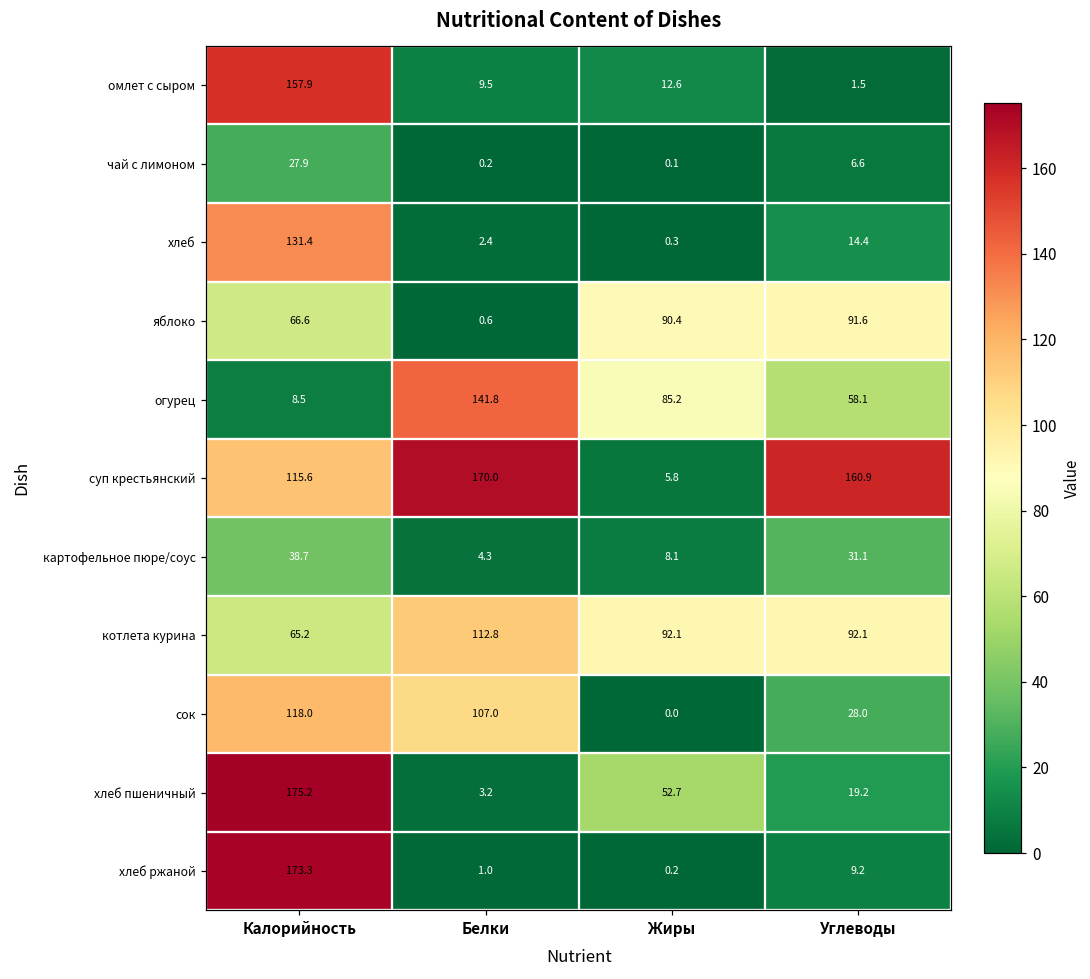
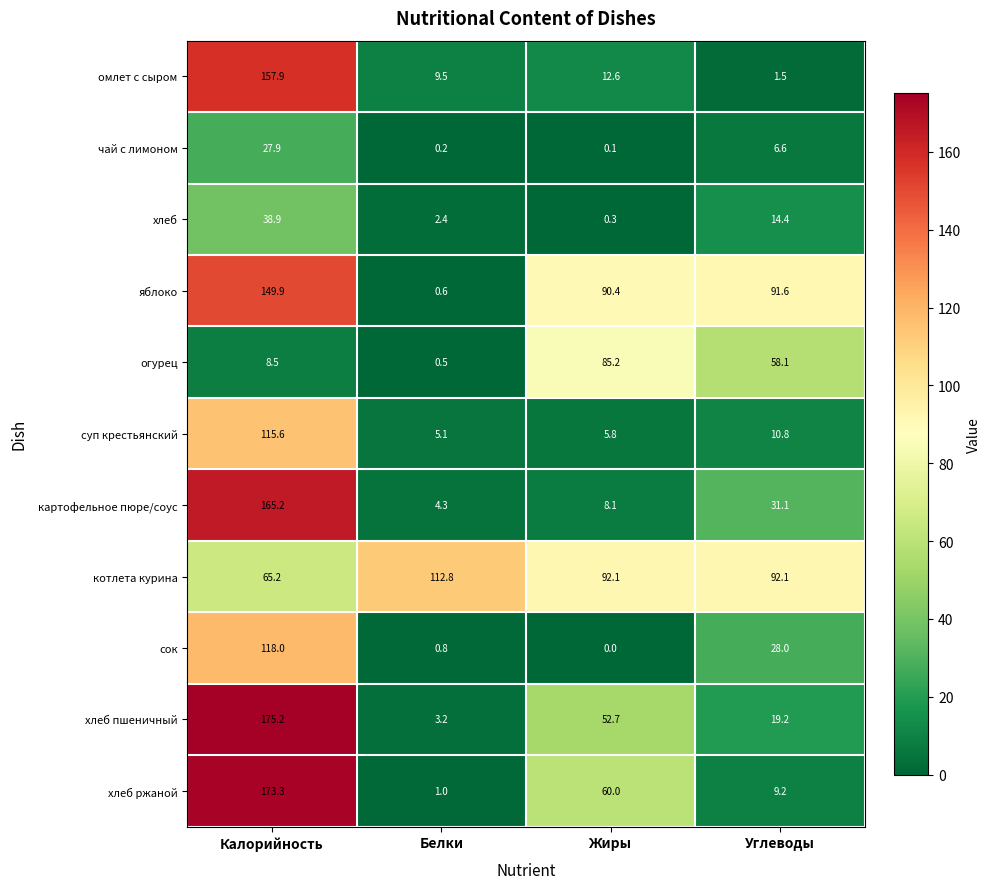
хлеб, Калорийность: 131.4 -> 38.9
яблоко, Калорийность: 66.6 -> 149.9
огурец, Белки: 141.8 -> 0.5
суп крестьянский, Белки: 170.0 -> 5.1
суп крестьянский, Углеводы: 160.9 -> 10.8
картофельное пюре/соус, Калорийность: 38.7 -> 165.2
сок, Белки: 107.0 -> 0.8
хлеб ржаной, Жиры: 0.2 -> 60.0
